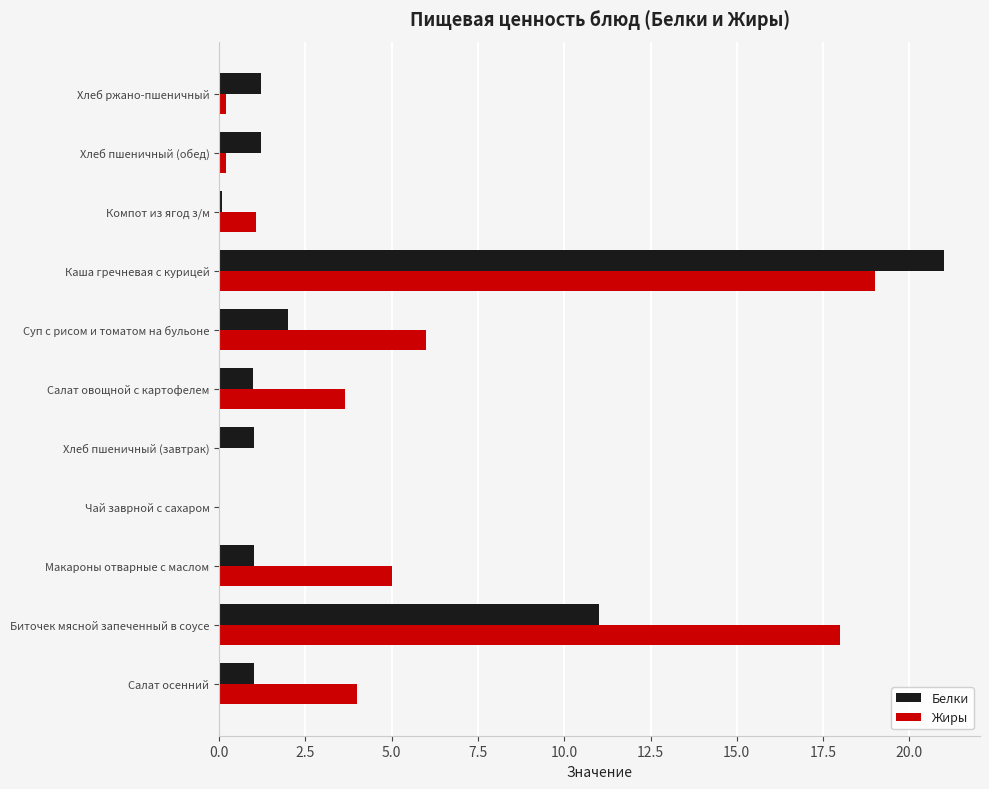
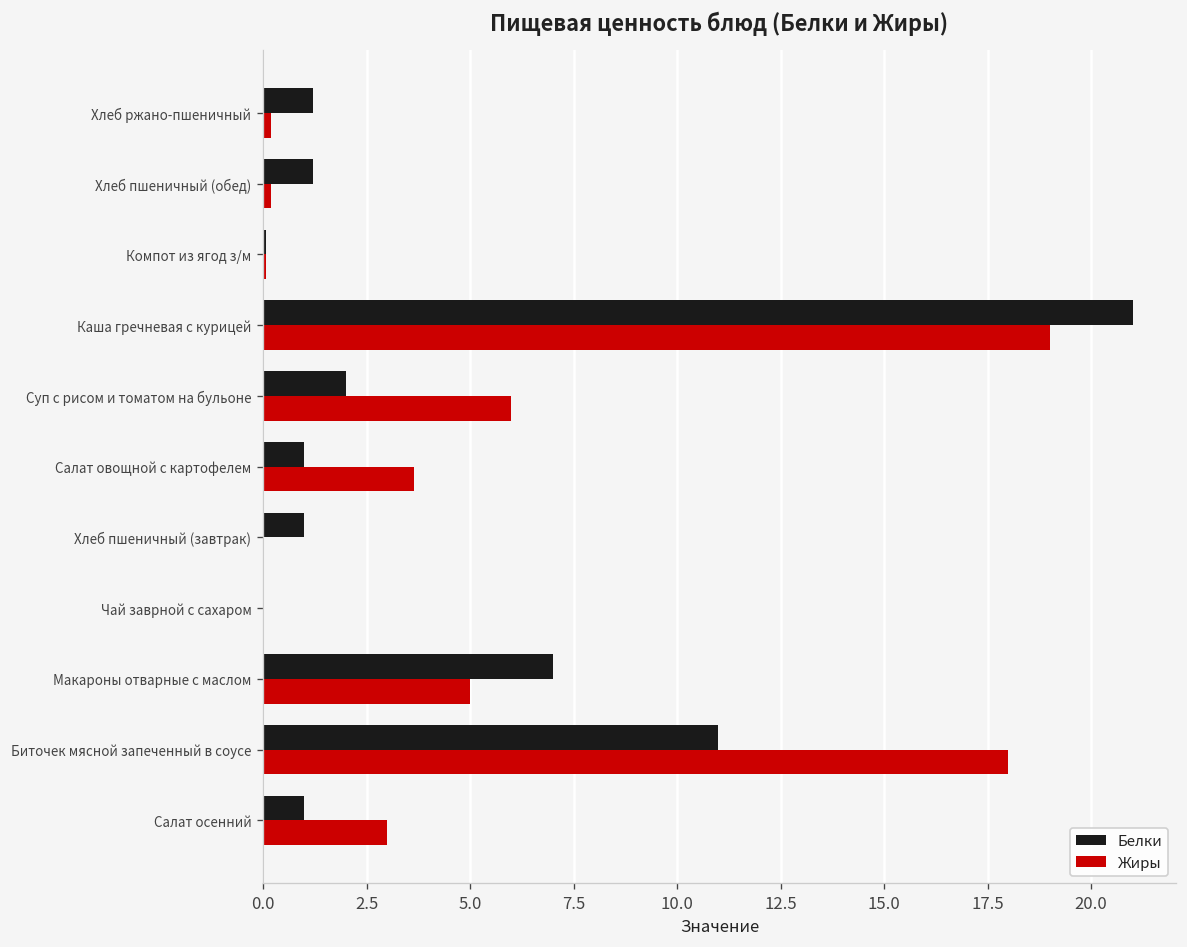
Жиры, Компот из ягод з/м: 1.1 -> 0.1
Белки, Макароны отварные с маслом: 1 -> 7
Жиры, Салат осенний: 4 -> 3
